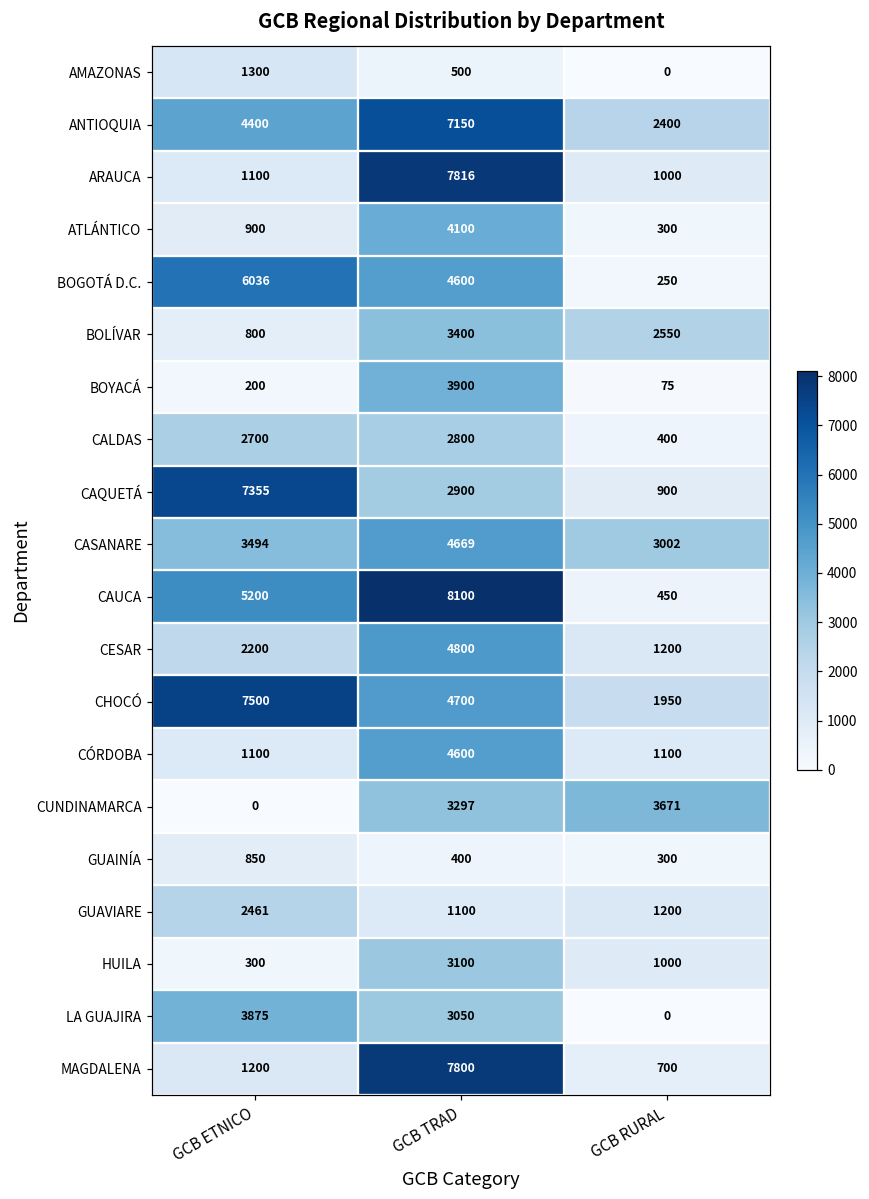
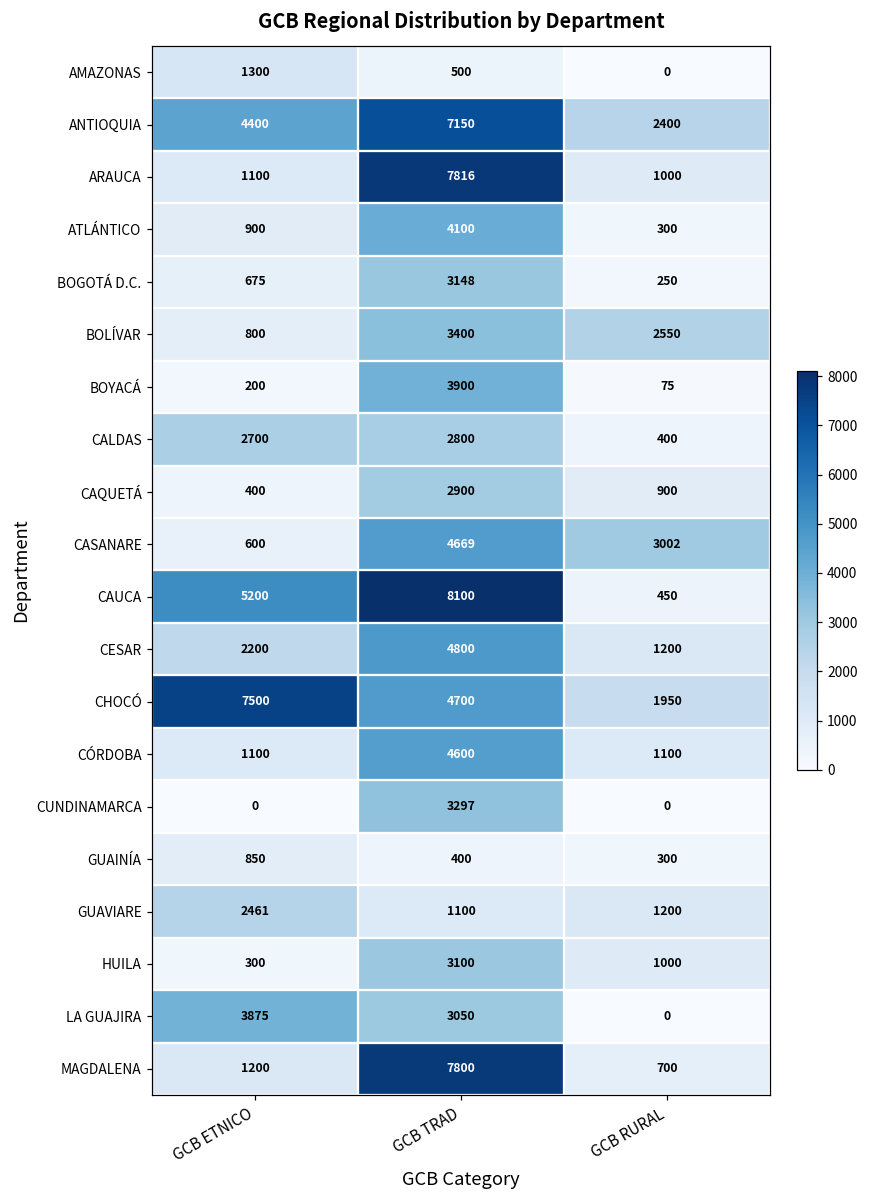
BOGOTÁ D.C., GCB ETNICO: 6036 -> 675
BOGOTÁ D.C., GCB TRAD: 4600 -> 3148
CAQUETÁ, GCB ETNICO: 7355 -> 400
CASANARE, GCB ETNICO: 3494 -> 600
CUNDINAMARCA, GCB RURAL: 3671 -> 0
